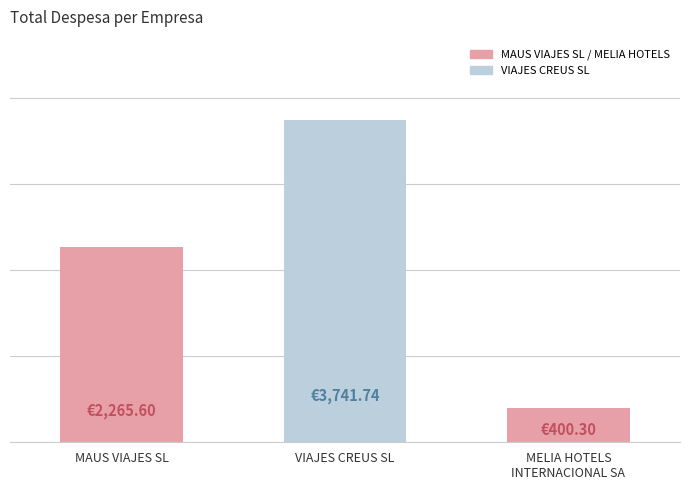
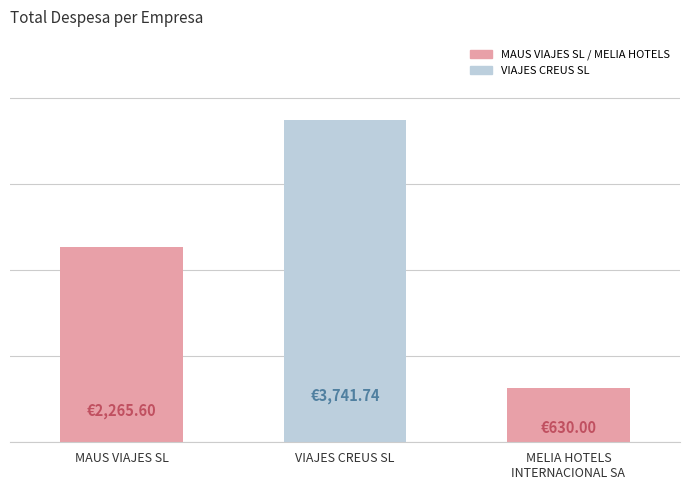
MELIA HOTELS INTERNACIONAL SA: €400.30 -> €630.00
